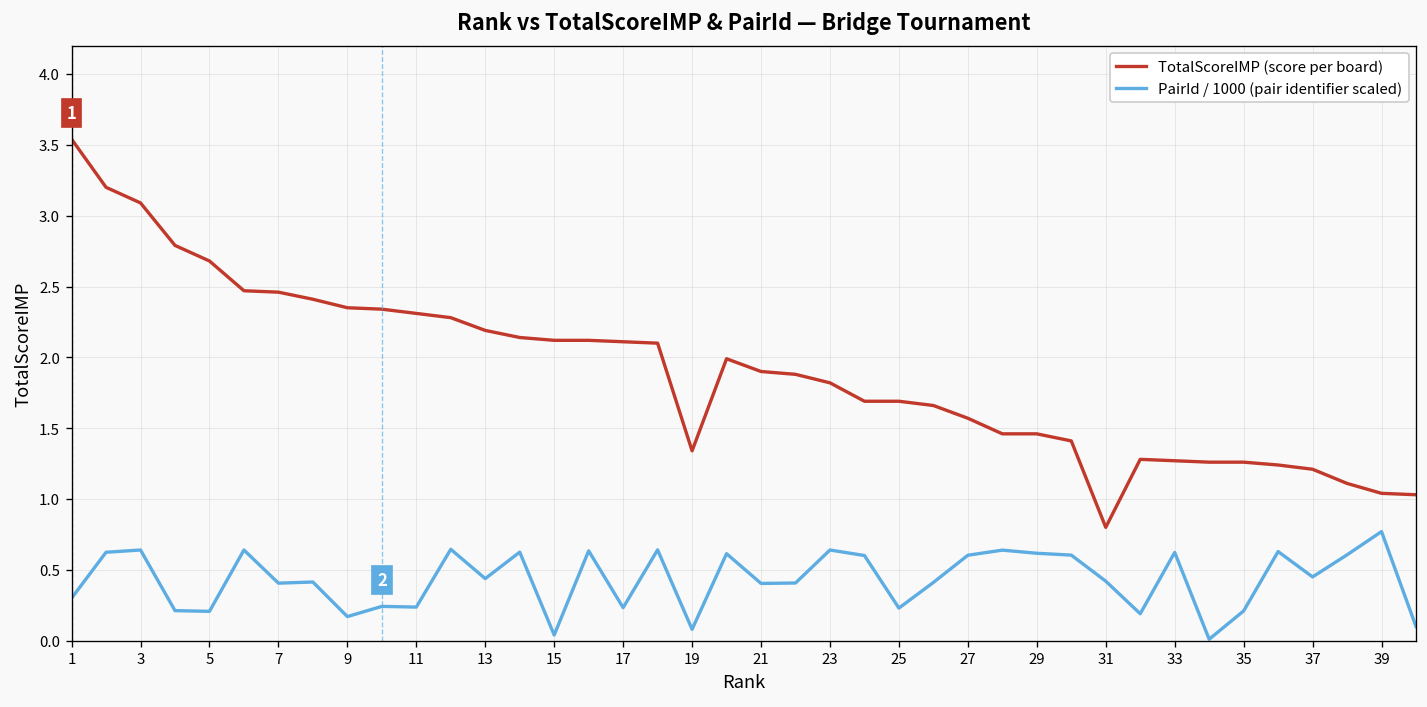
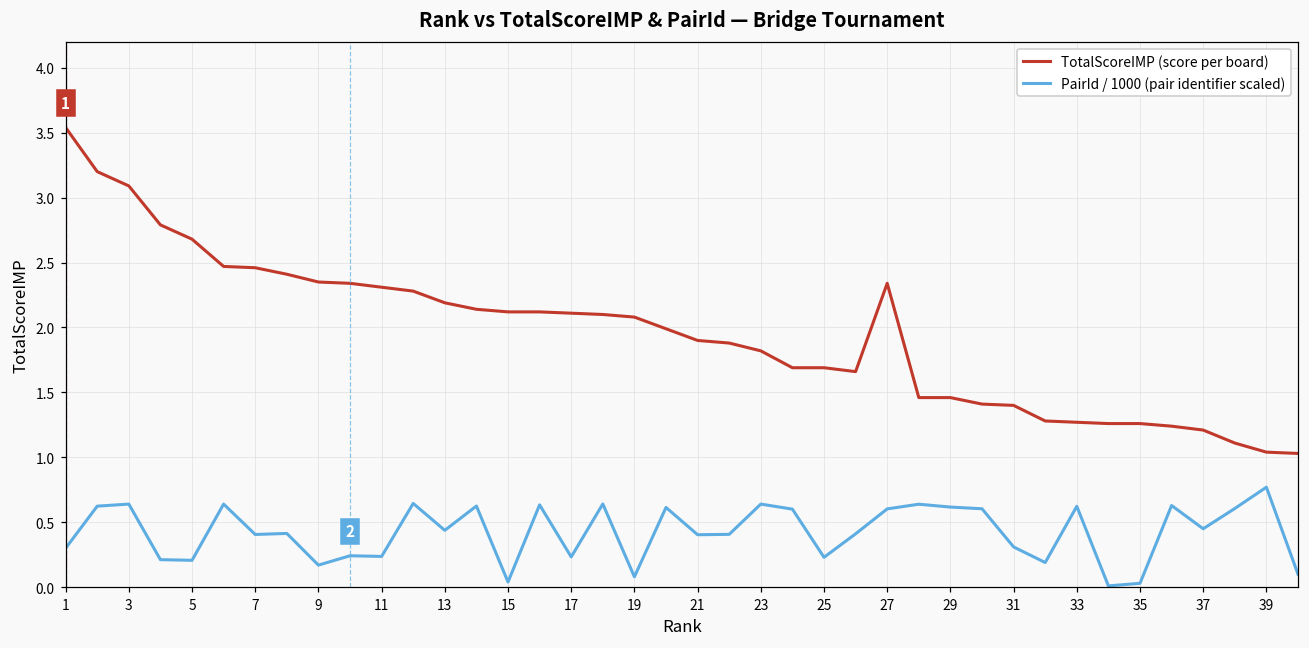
TotalScoreIMP (score per board), 19: 1.34 -> 2.08
TotalScoreIMP (score per board), 27: 1.57 -> 2.34
TotalScoreIMP (score per board), 31: 0.8 -> 1.4
PairId / 1000 (pair identifier scaled), 31: 0.42 -> 0.31
PairId / 1000 (pair identifier scaled), 35: 0.21 -> 0.03
